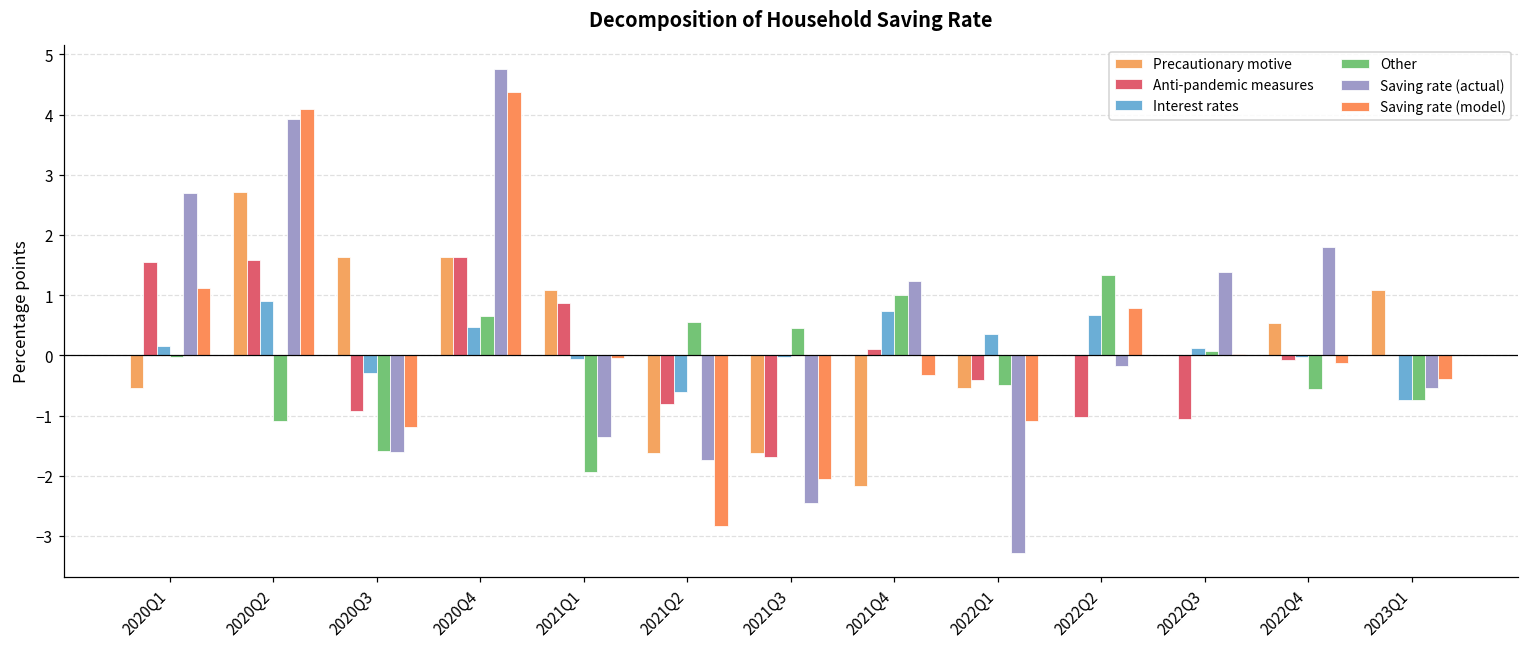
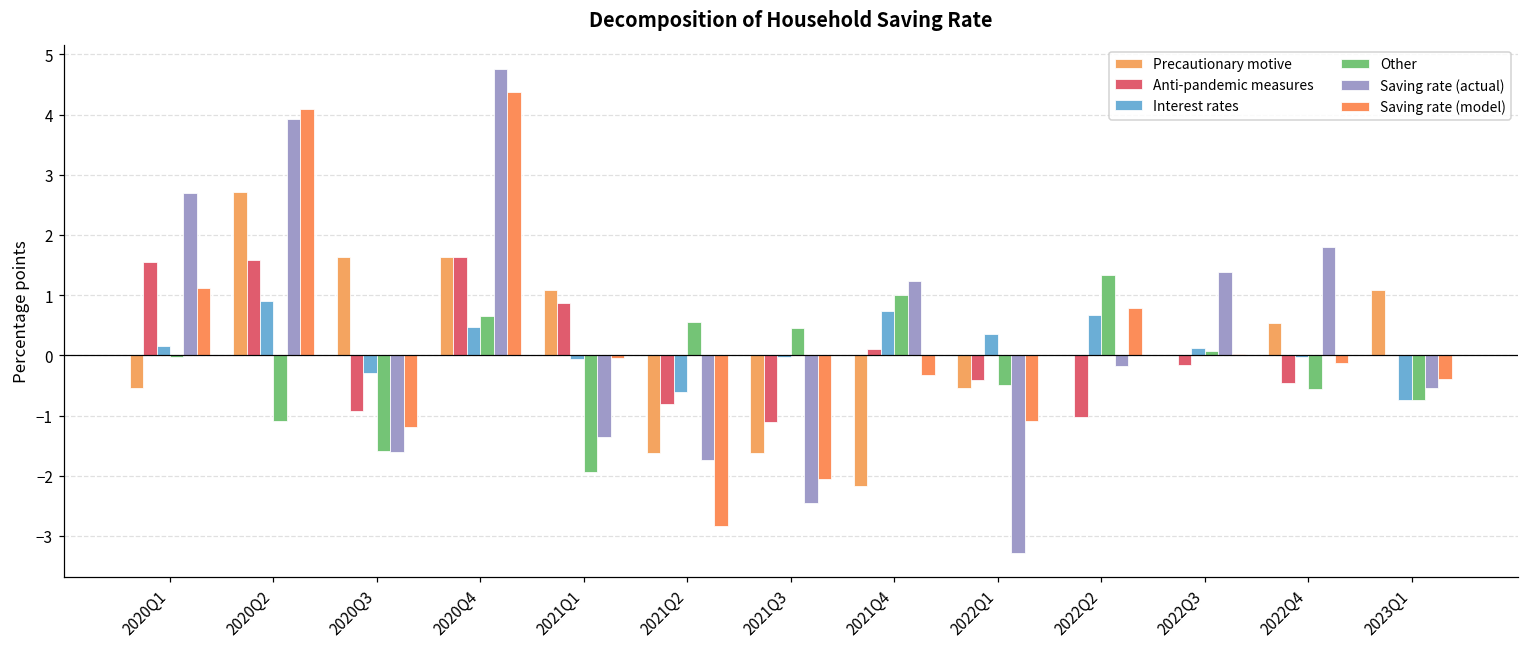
Anti-pandemic measures, 2021Q3: -1.7 -> -1.1
Anti-pandemic measures, 2022Q3: -1.1 -> -0.2
Anti-pandemic measures, 2022Q4: -0.1 -> -0.5
